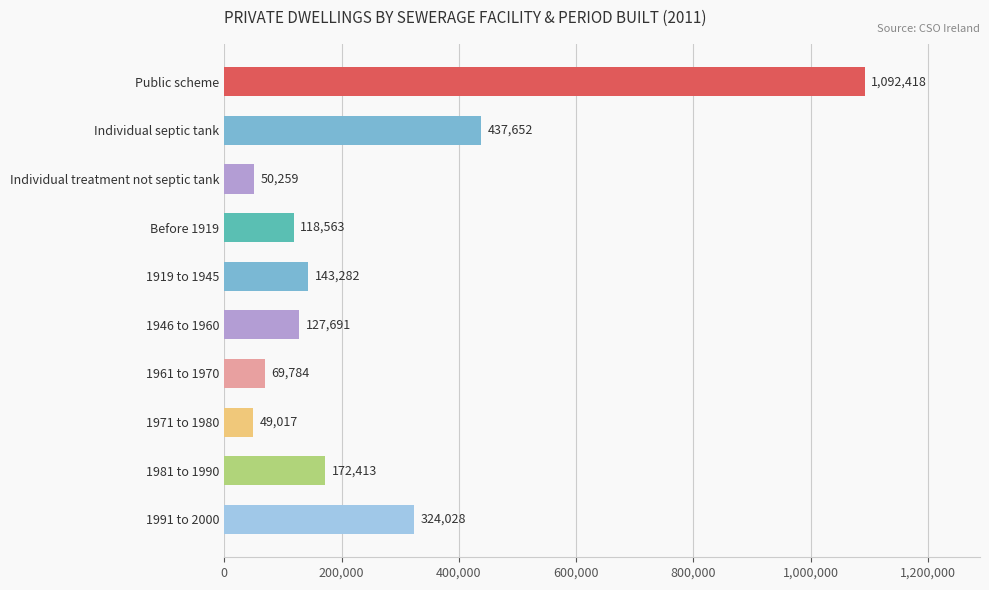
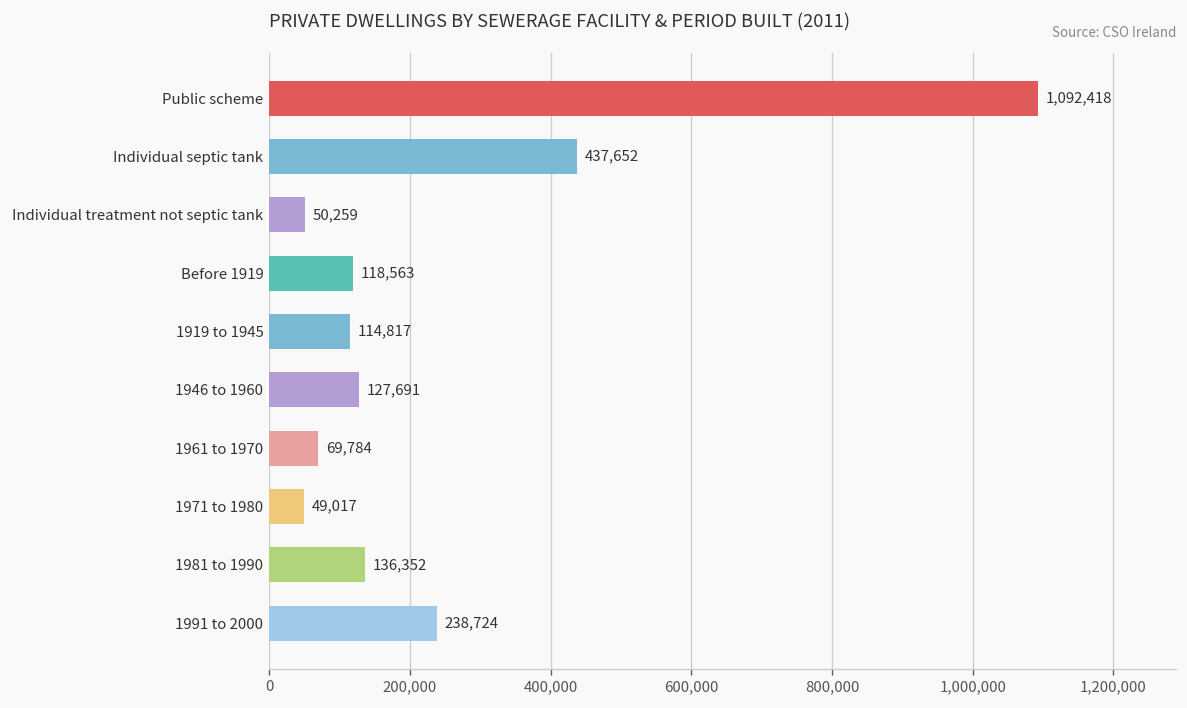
1919 to 1945: 143,282 -> 114,817
1981 to 1990: 172,413 -> 136,352
1991 to 2000: 324,028 -> 238,724
